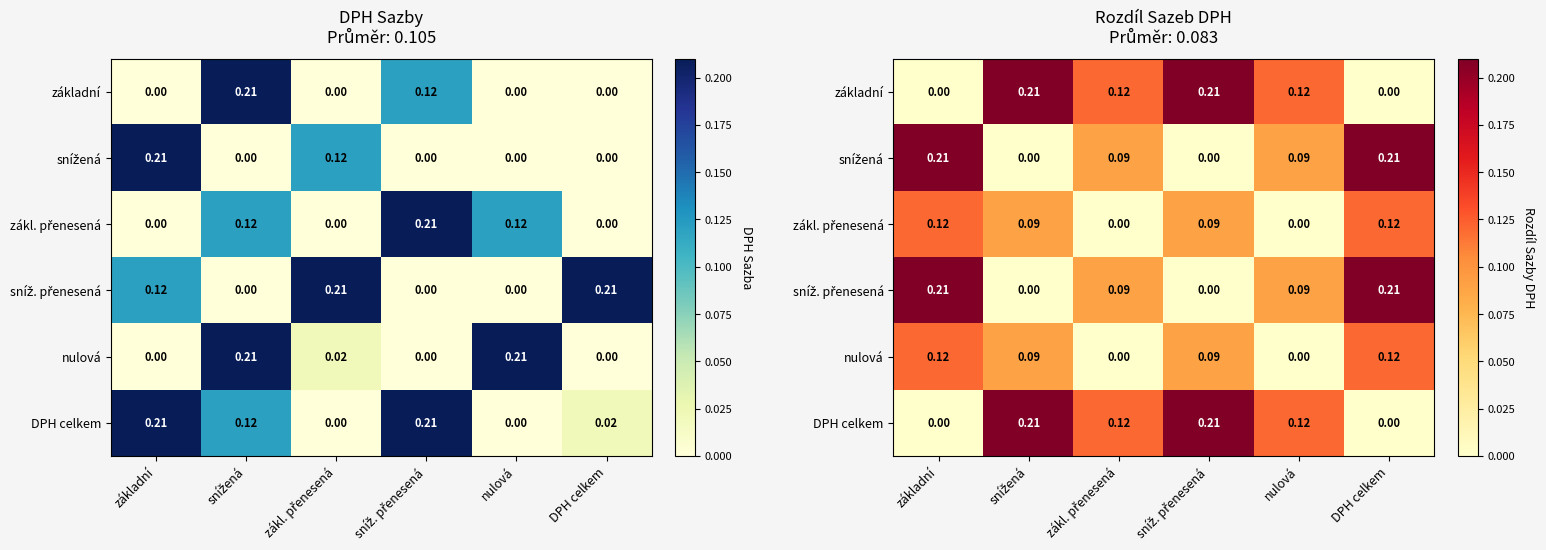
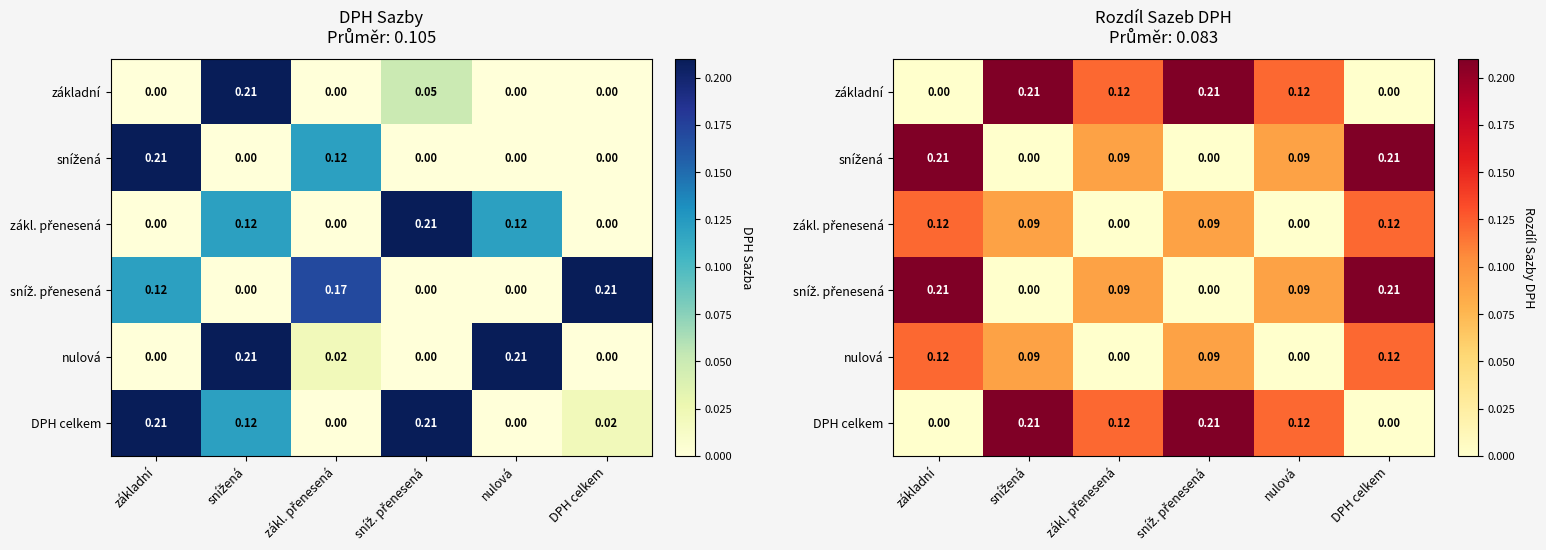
DPH Sazby Průměr: 0.105, základní, sníž. přenesená: 0.12 -> 0.05
DPH Sazby Průměr: 0.105, sníž. přenesená, zákl. přenesená: 0.21 -> 0.17
